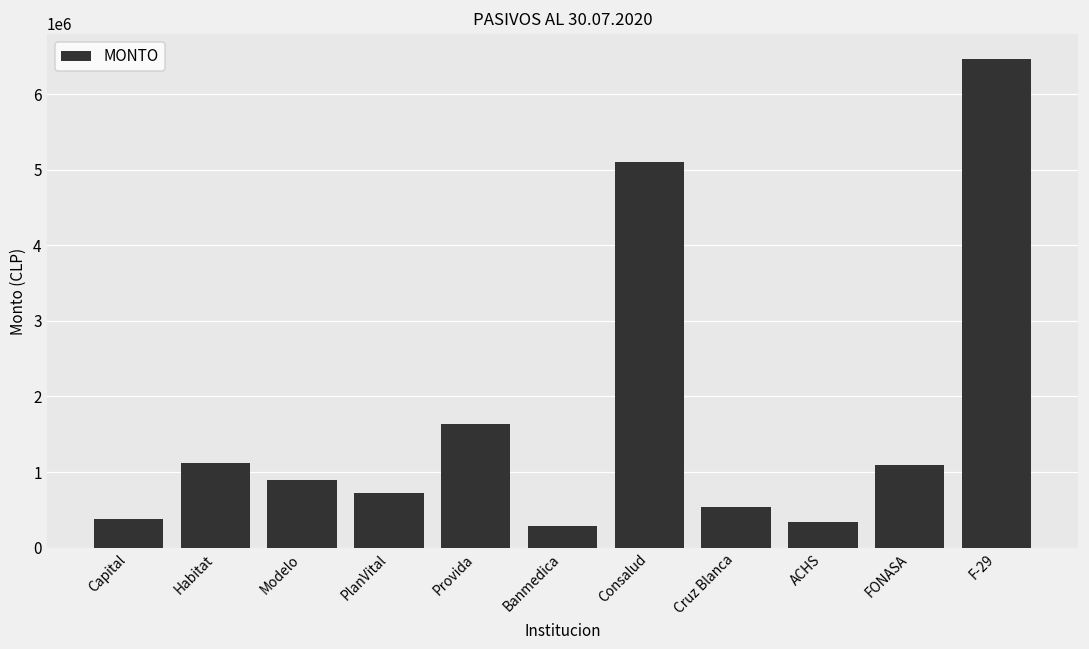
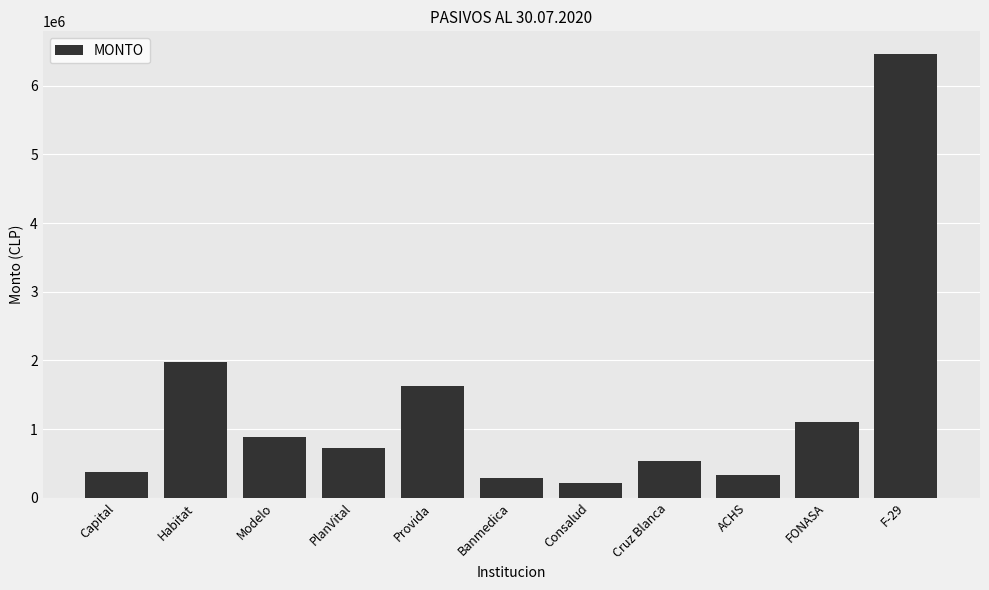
Habitat: 1100000 -> 2000000
Consalud: 5100000 -> 200000
